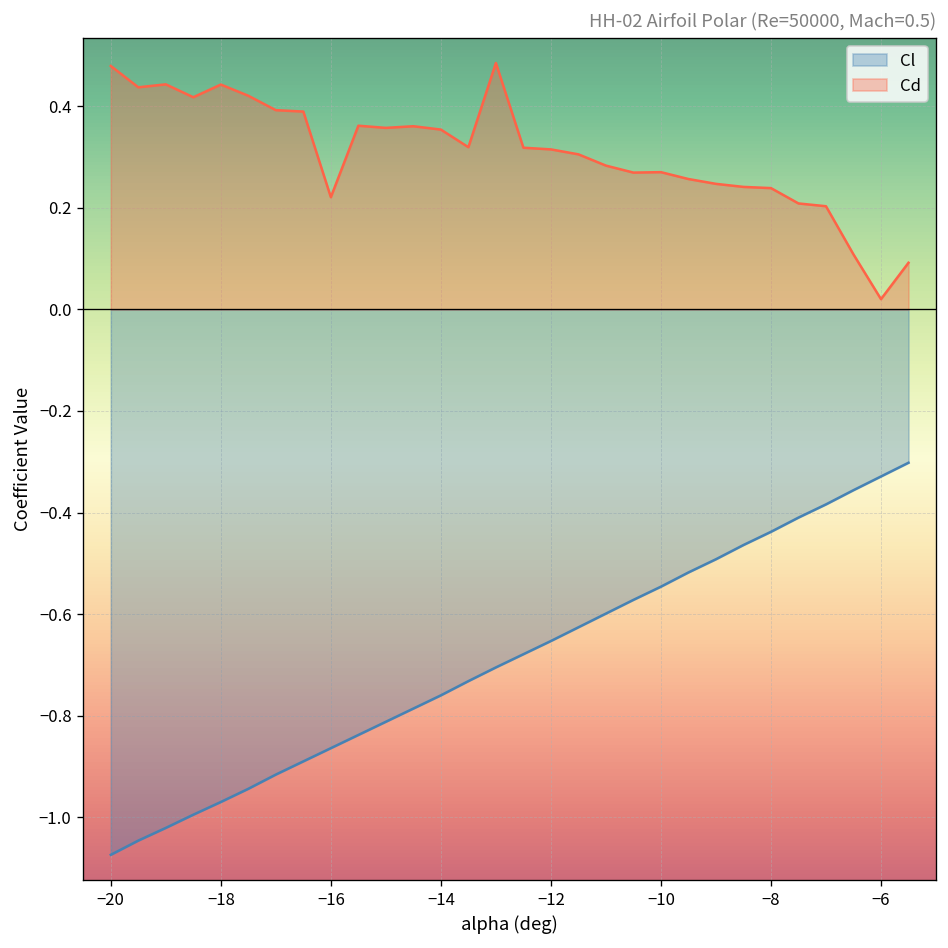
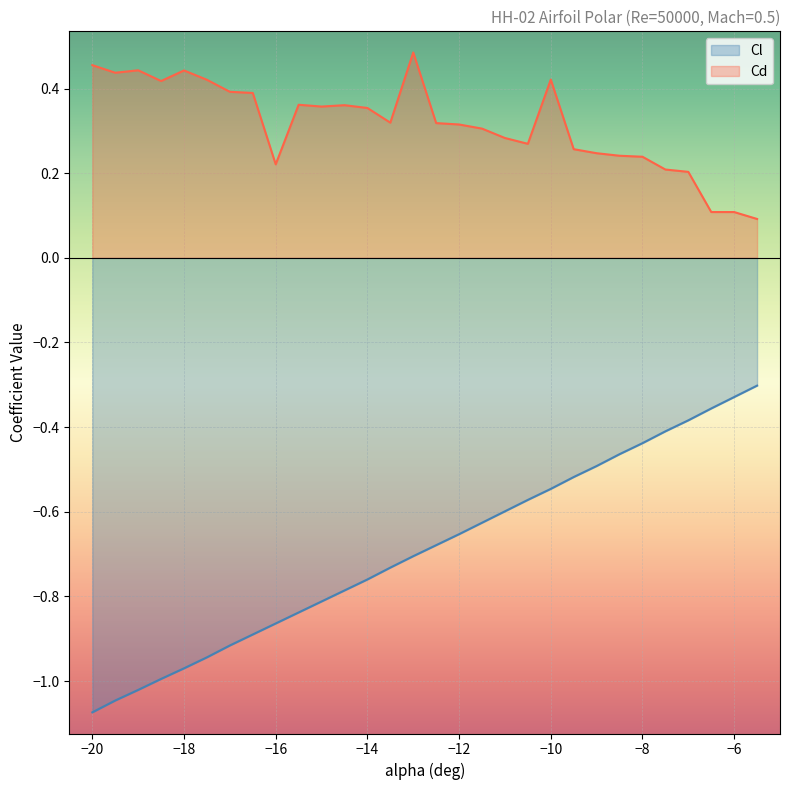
Cd, −20: 0.48 -> 0.46
Cd, −10: 0.27 -> 0.42
Cd, −6: 0.02 -> 0.11
